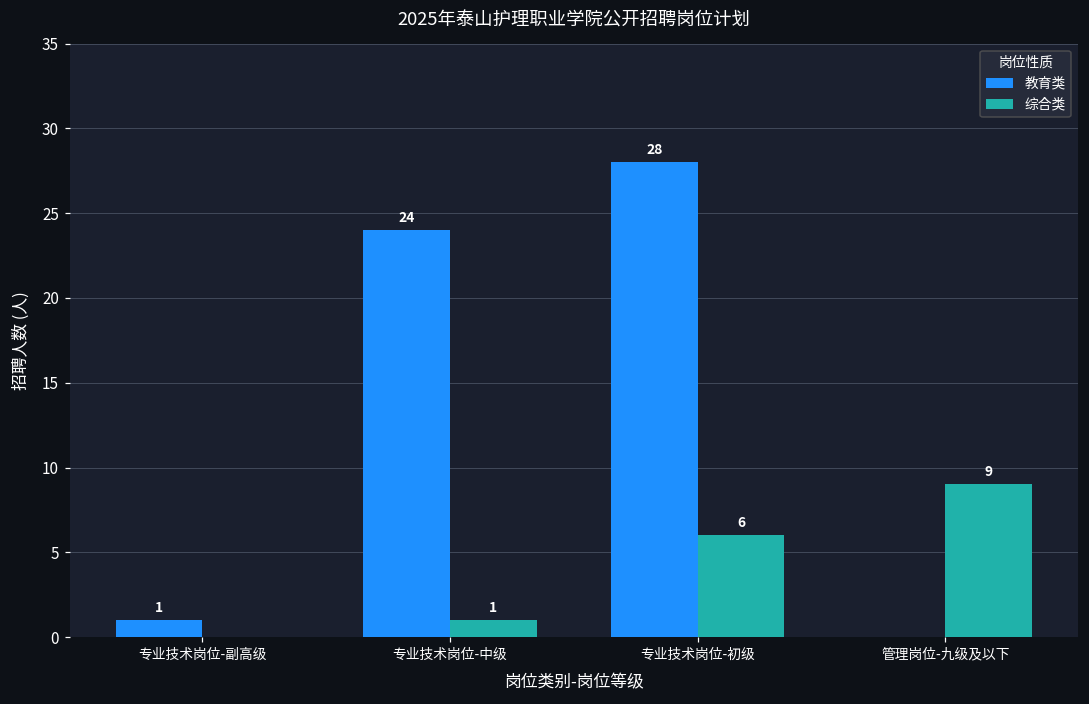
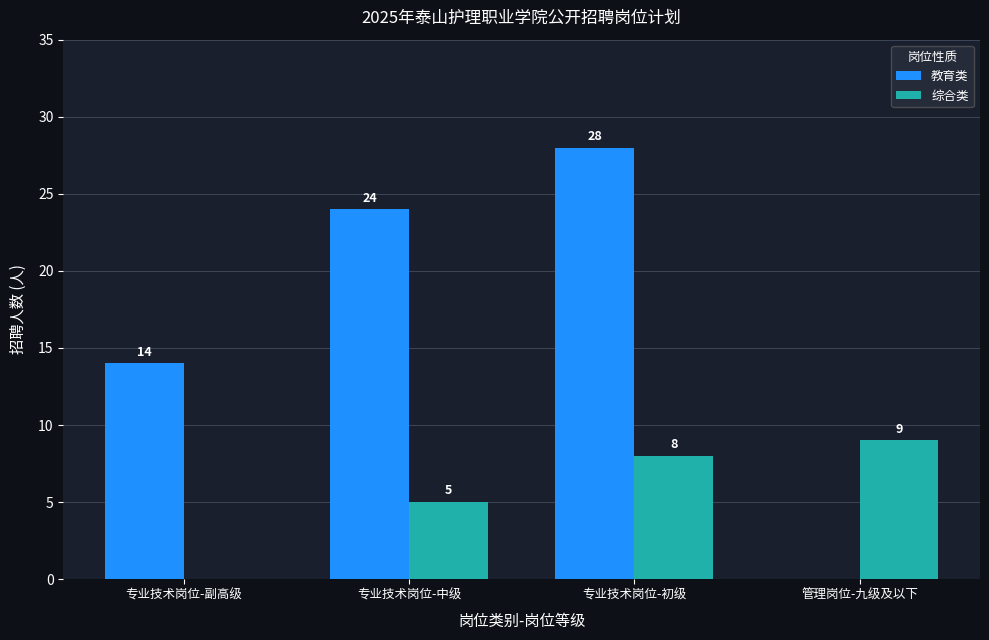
教育类, 专业技术岗位-副高级: 1 -> 14
综合类, 专业技术岗位-中级: 1 -> 5
综合类, 专业技术岗位-初级: 6 -> 8
